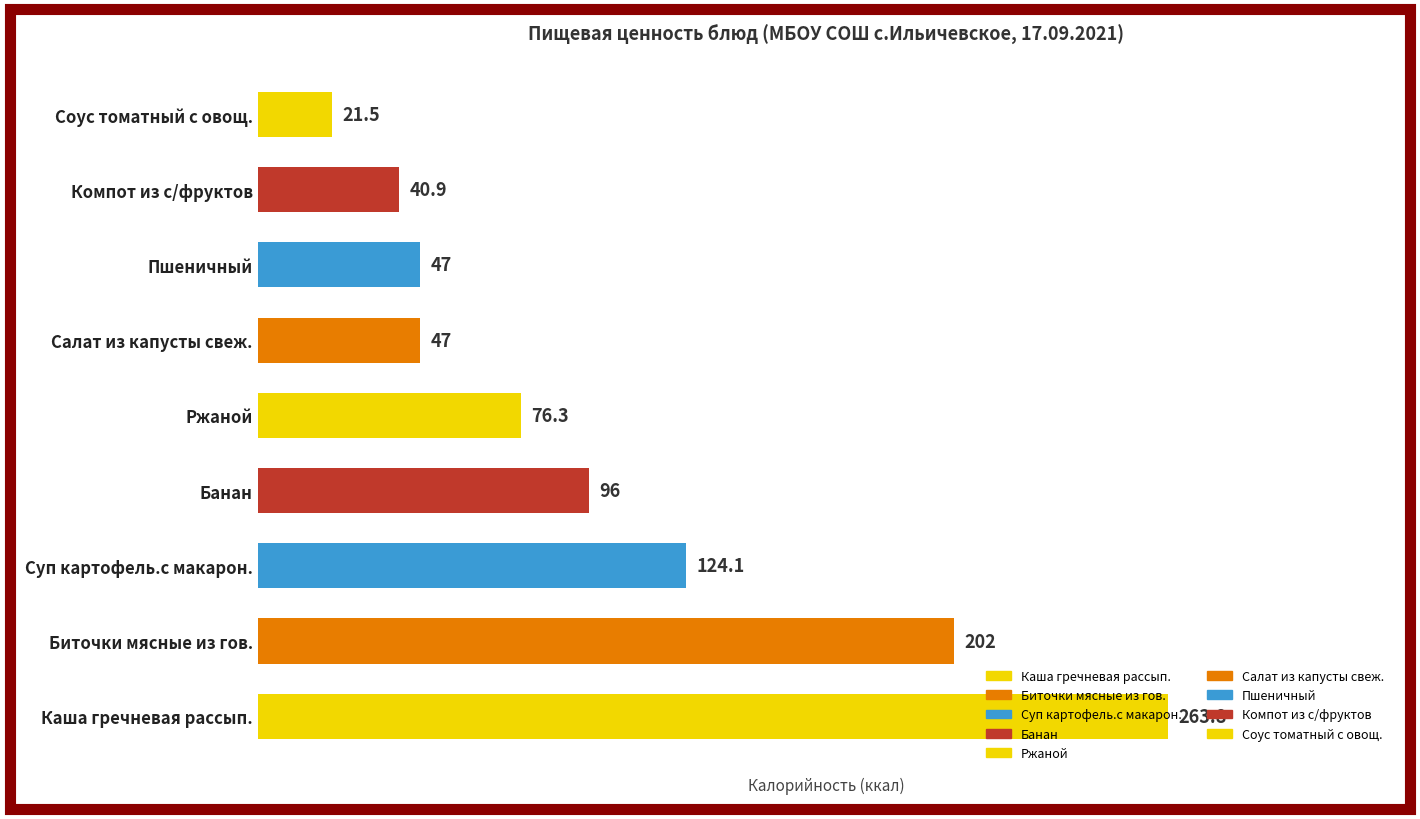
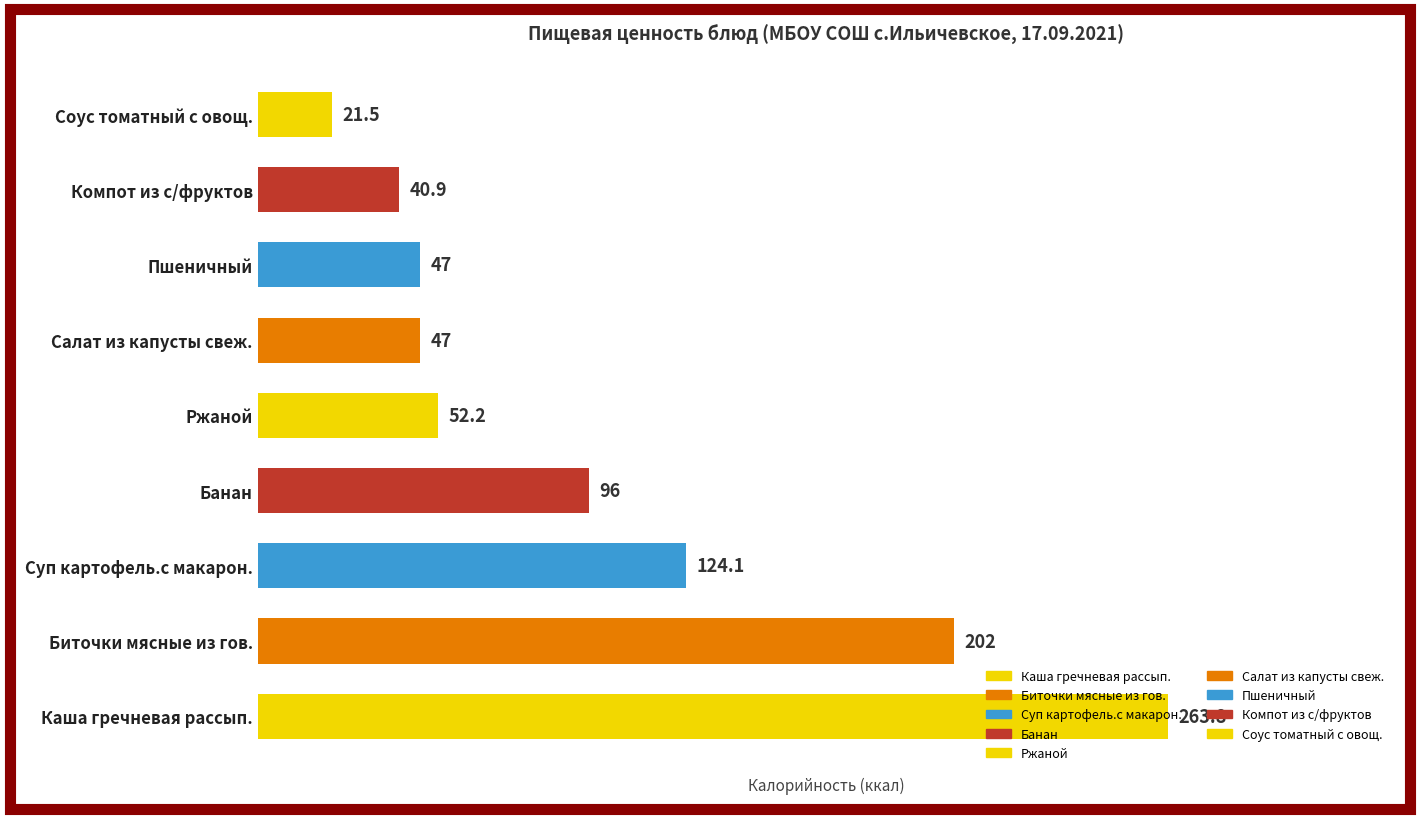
Ржаной: 76.3 -> 52.2
